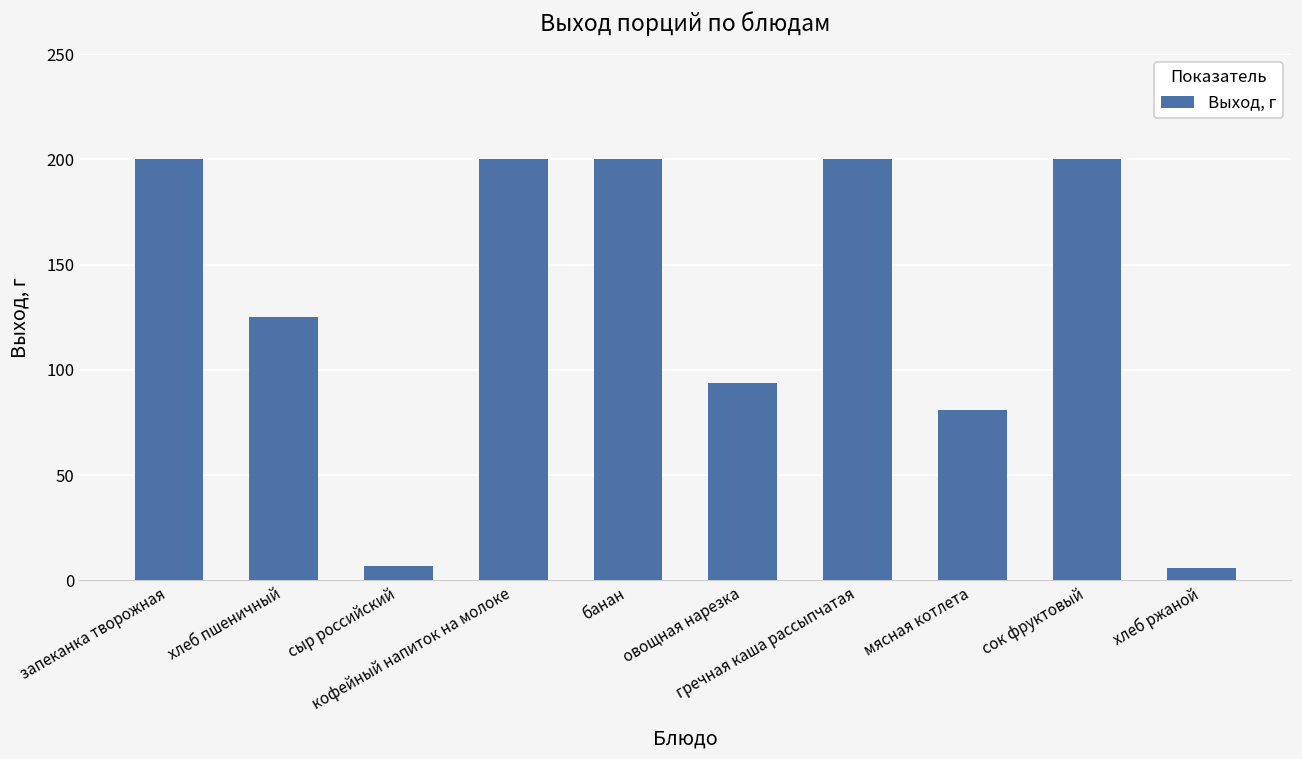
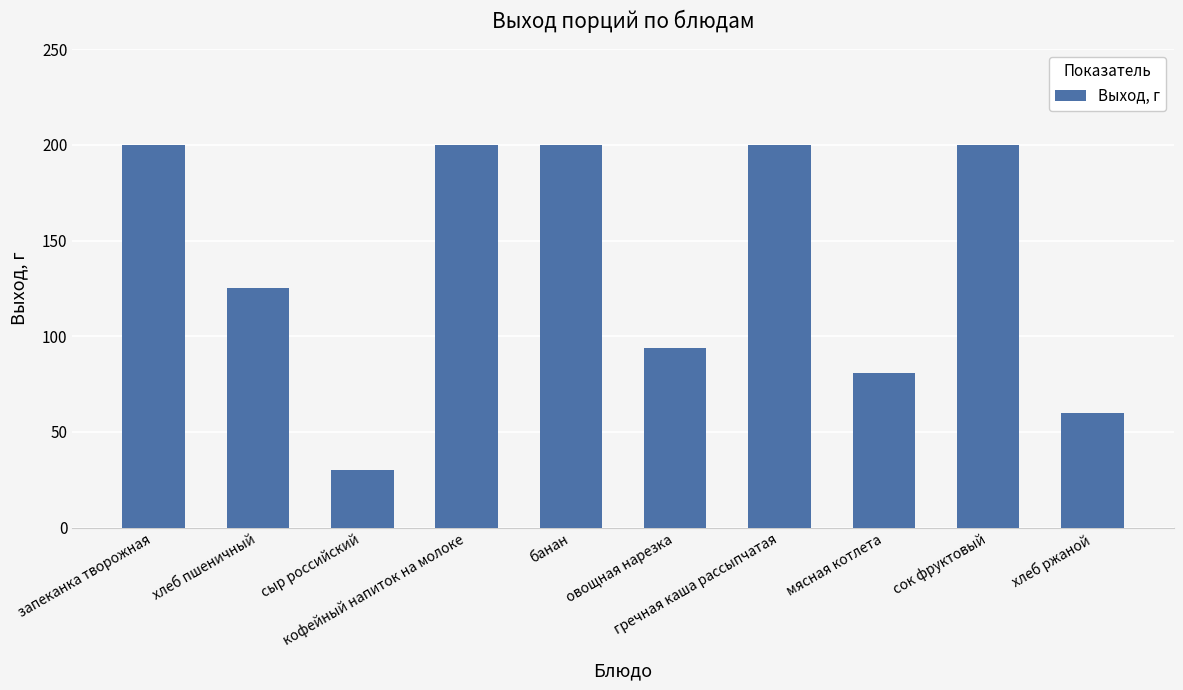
сыр российский: 7 -> 30
хлеб ржаной: 6 -> 60
